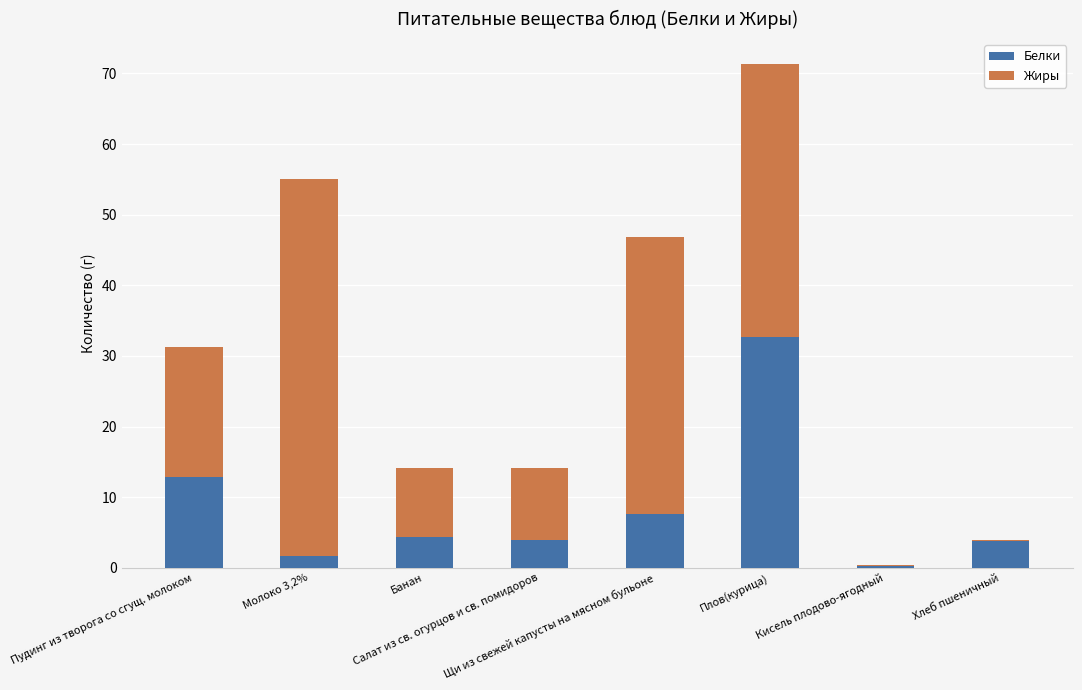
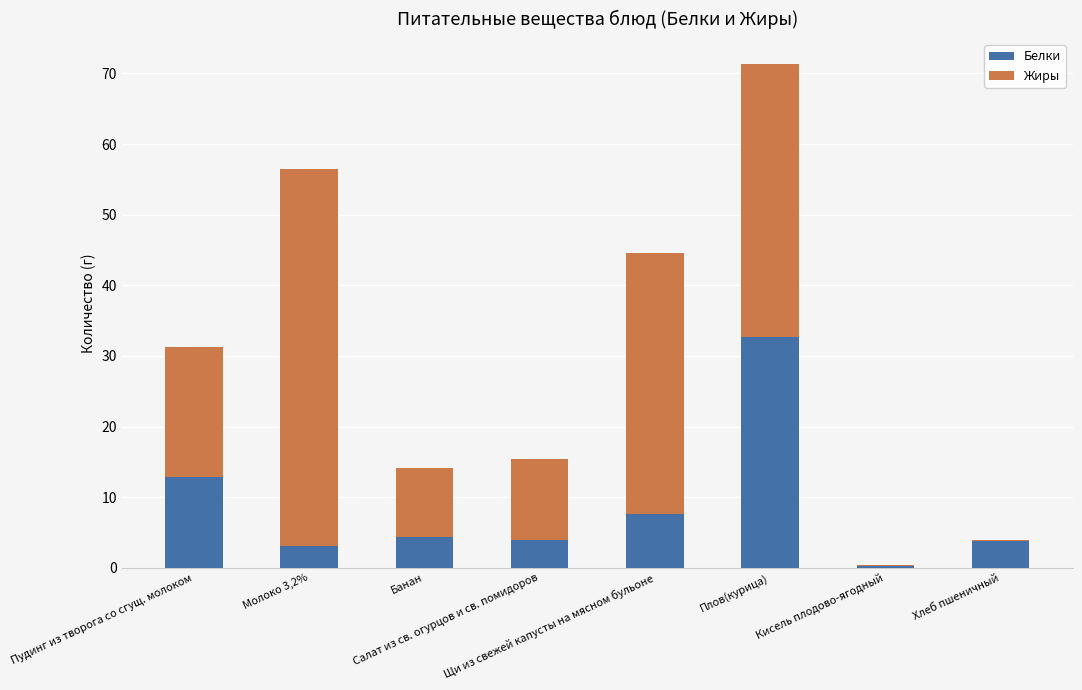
Белки, Молоко 3,2%: 2 -> 3
Жиры, Салат из св. огурцов и св. помидоров: 10 -> 11
Жиры, Щи из свежей капусты на мясном бульоне: 39 -> 37
